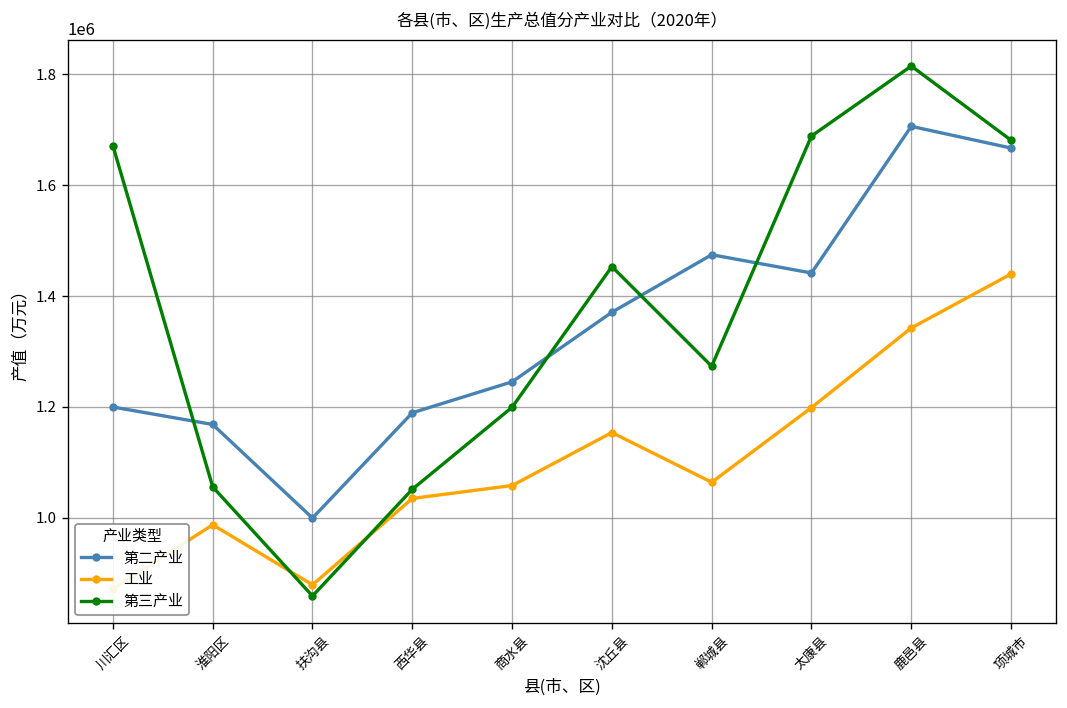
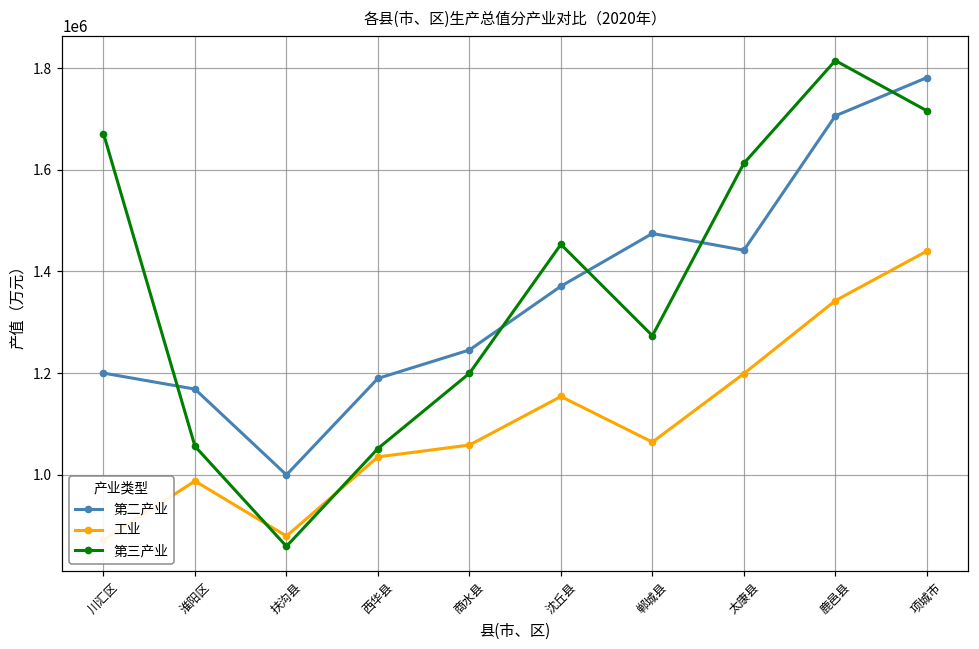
第三产业, 太康县: 1690000 -> 1610000
第二产业, 项城市: 1670000 -> 1780000
第三产业, 项城市: 1680000 -> 1720000
